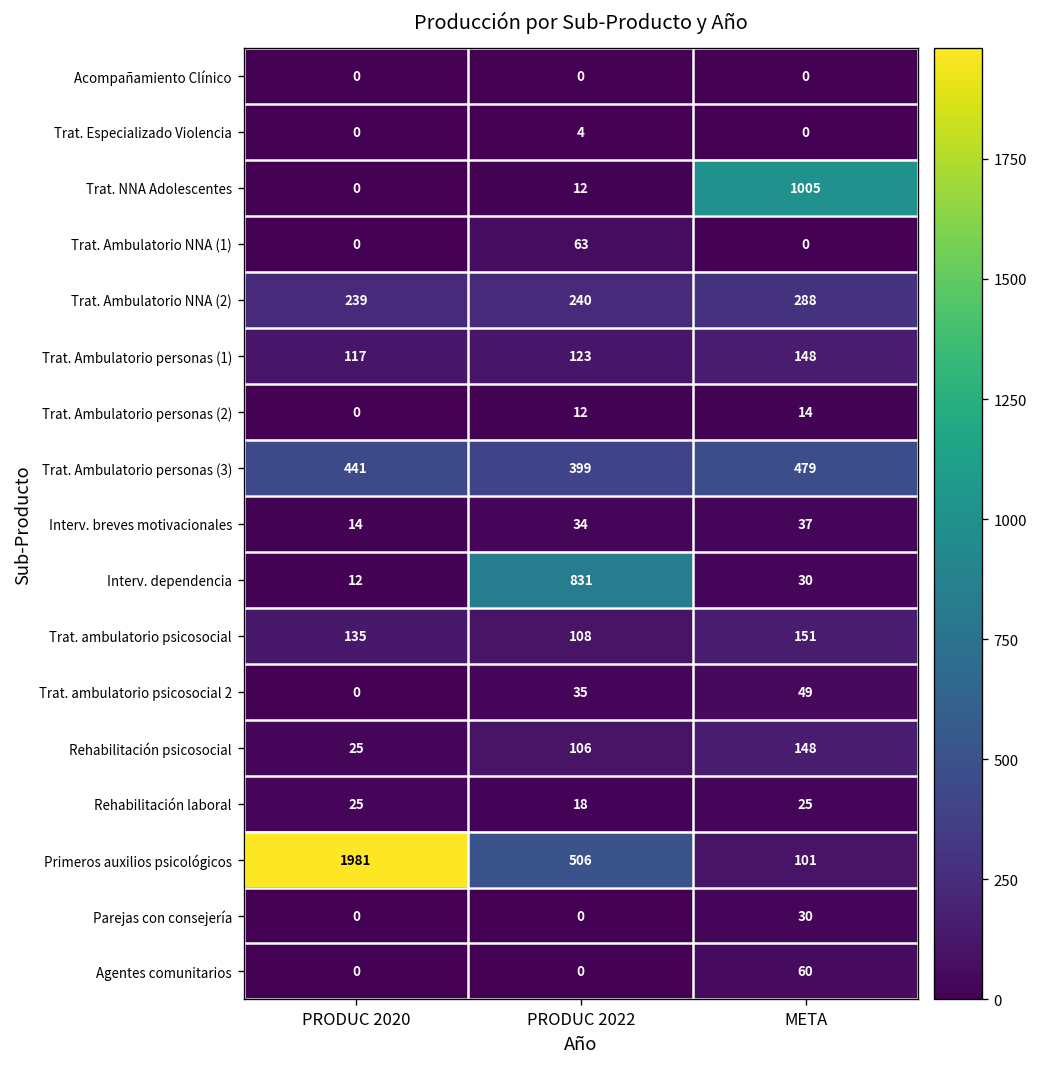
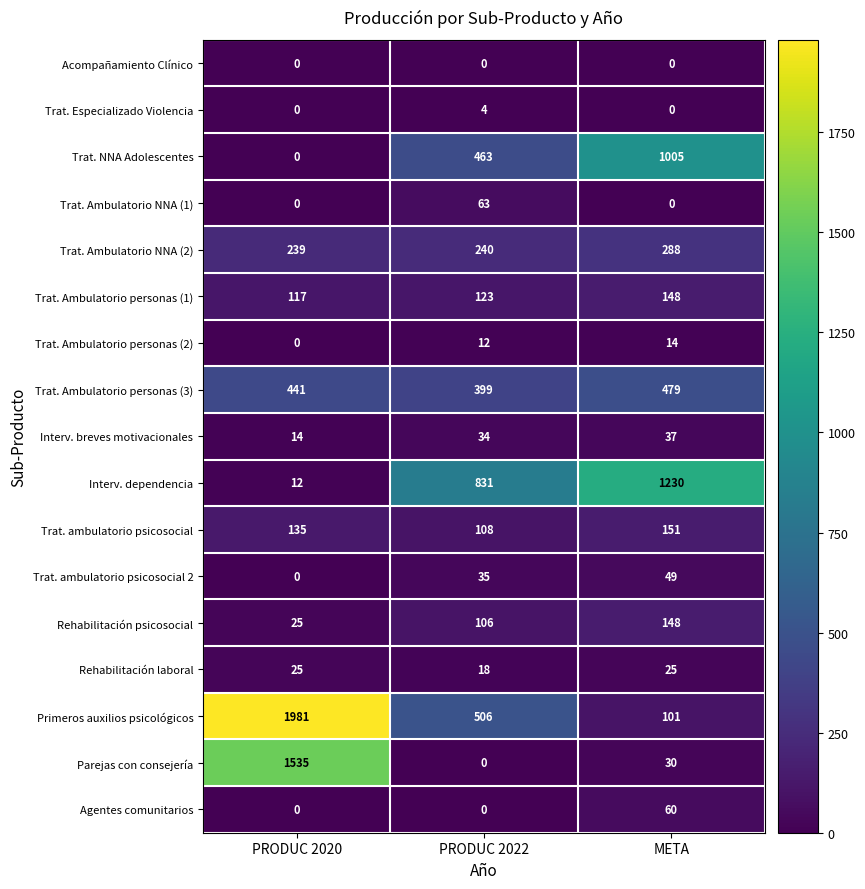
Trat. NNA Adolescentes, PRODUC 2022: 12 -> 463
Interv. dependencia, META: 30 -> 1230
Parejas con consejería, PRODUC 2020: 0 -> 1535
